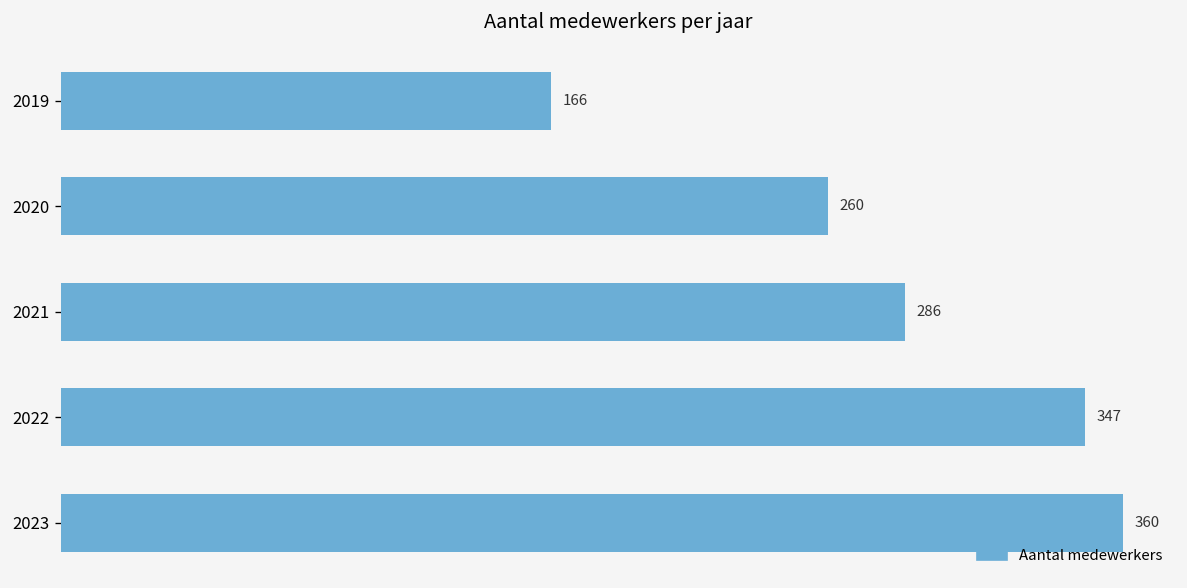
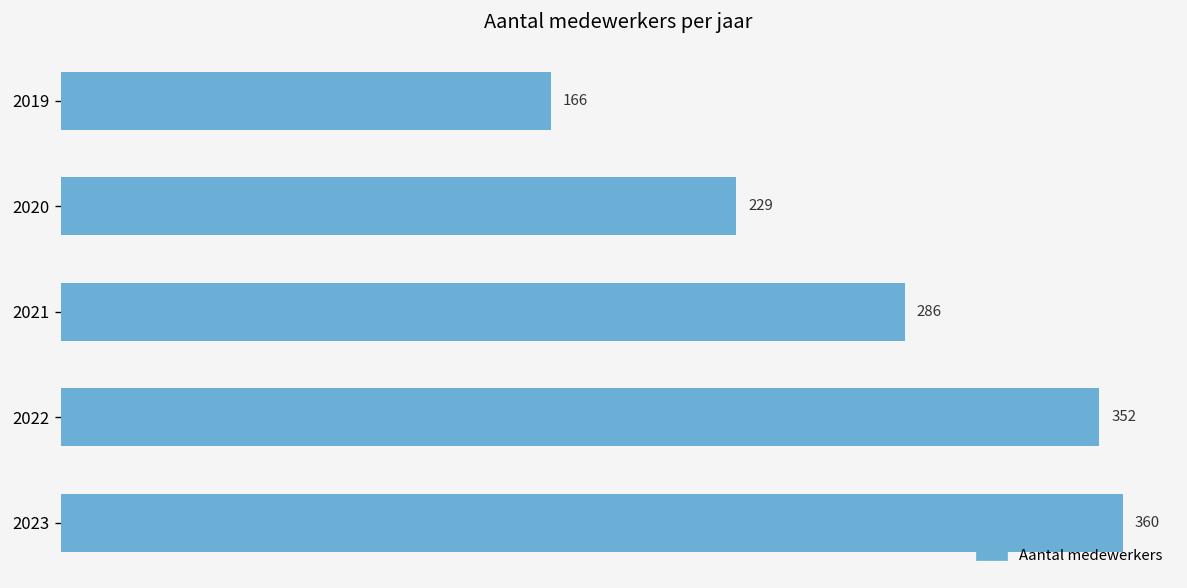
2020: 260 -> 229
2022: 347 -> 352
